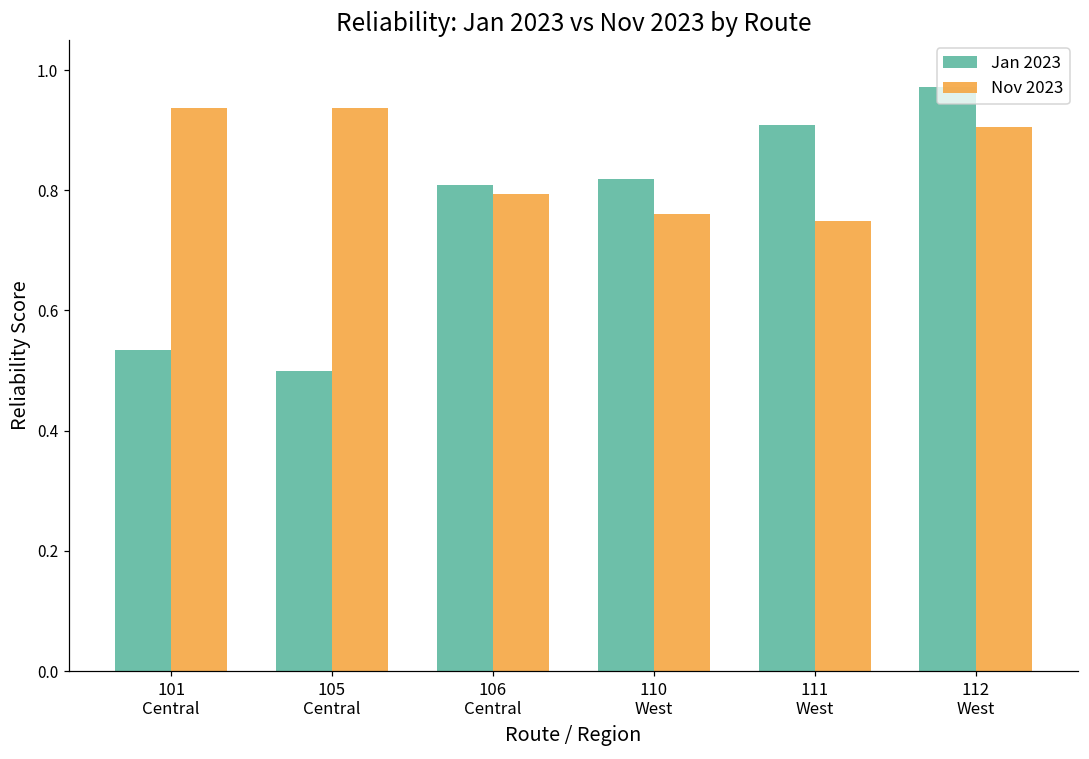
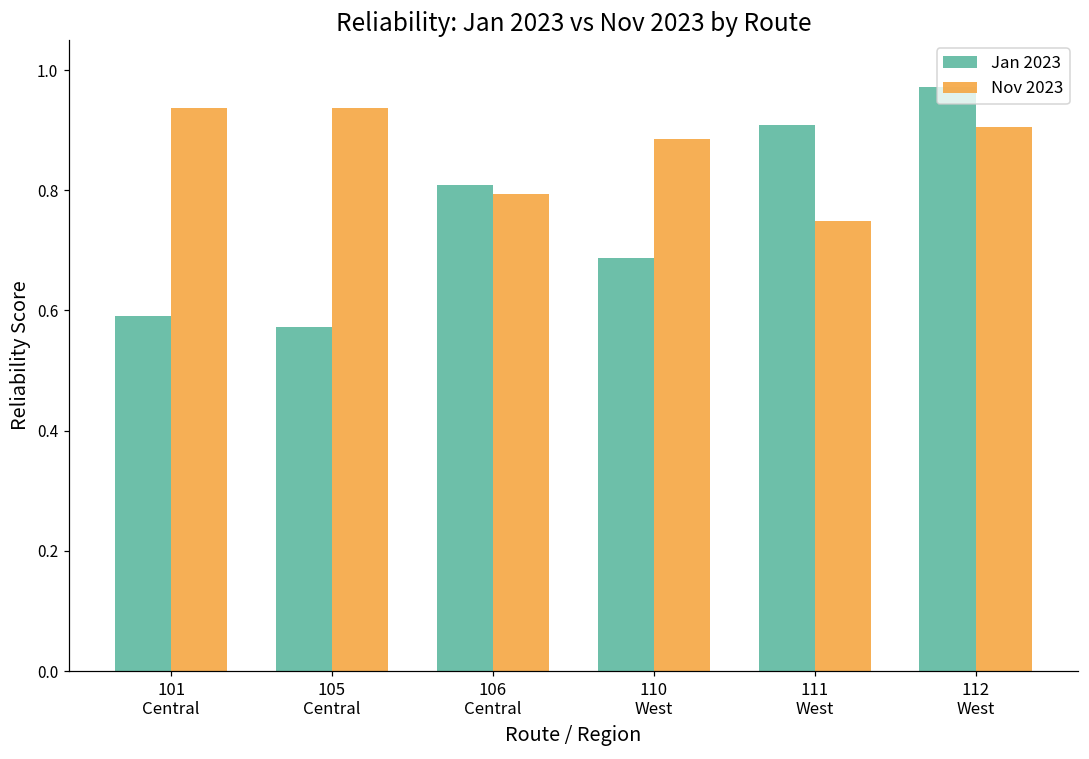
Jan 2023, 101 Central: 0.53 -> 0.59
Jan 2023, 105 Central: 0.50 -> 0.57
Jan 2023, 110 West: 0.82 -> 0.69
Nov 2023, 110 West: 0.76 -> 0.89
